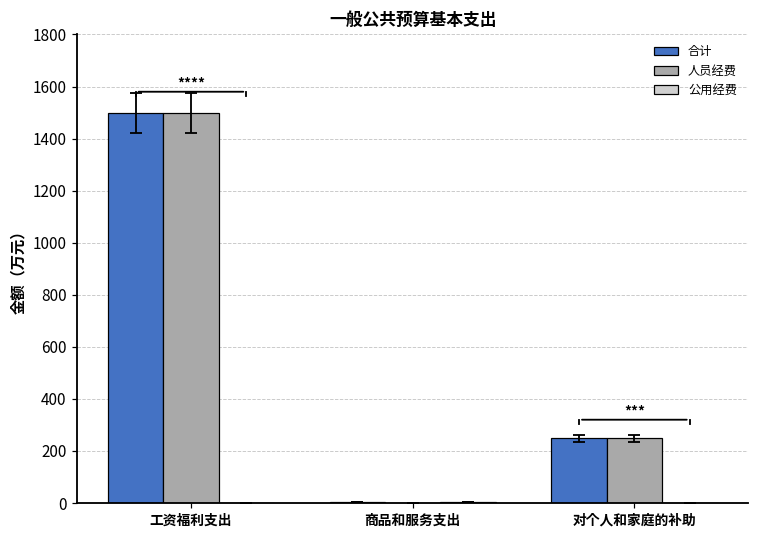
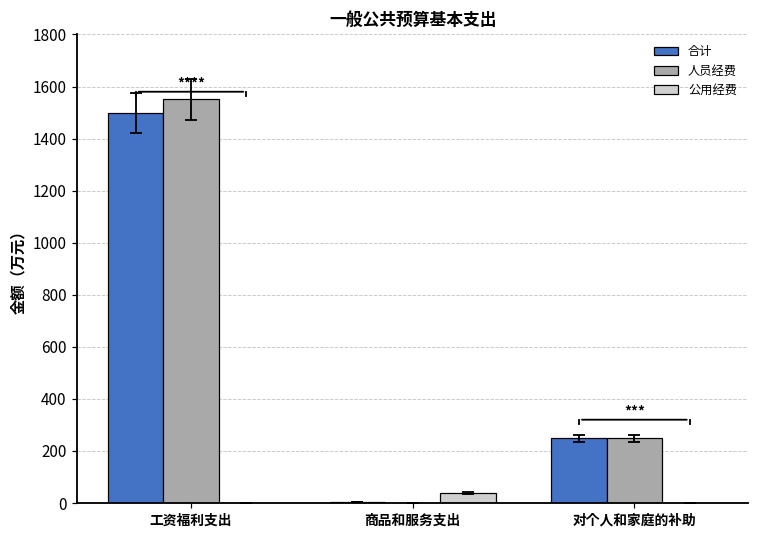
人员经费, 工资福利支出: 1500 -> 1550
公用经费, 商品和服务支出: 0 -> 40
